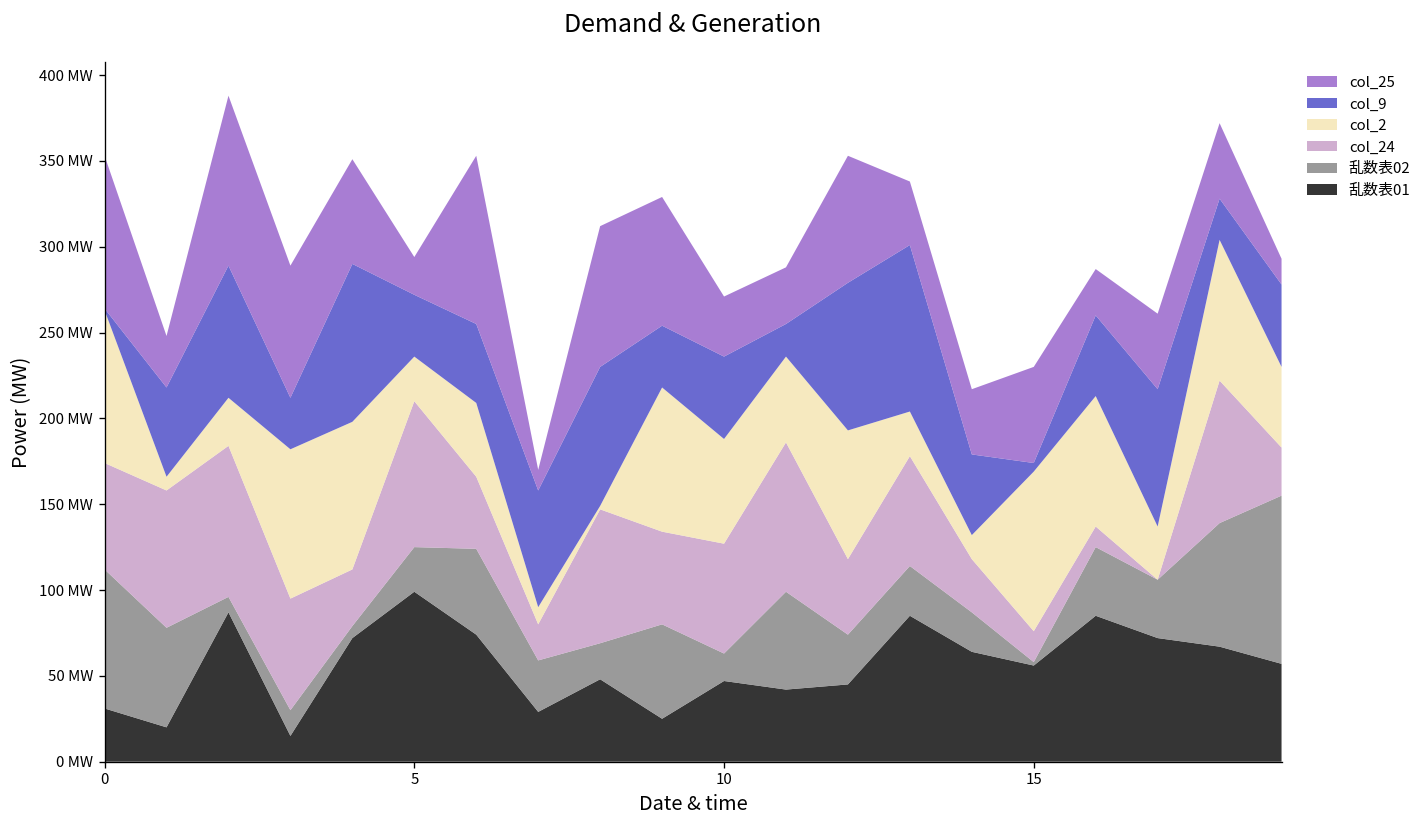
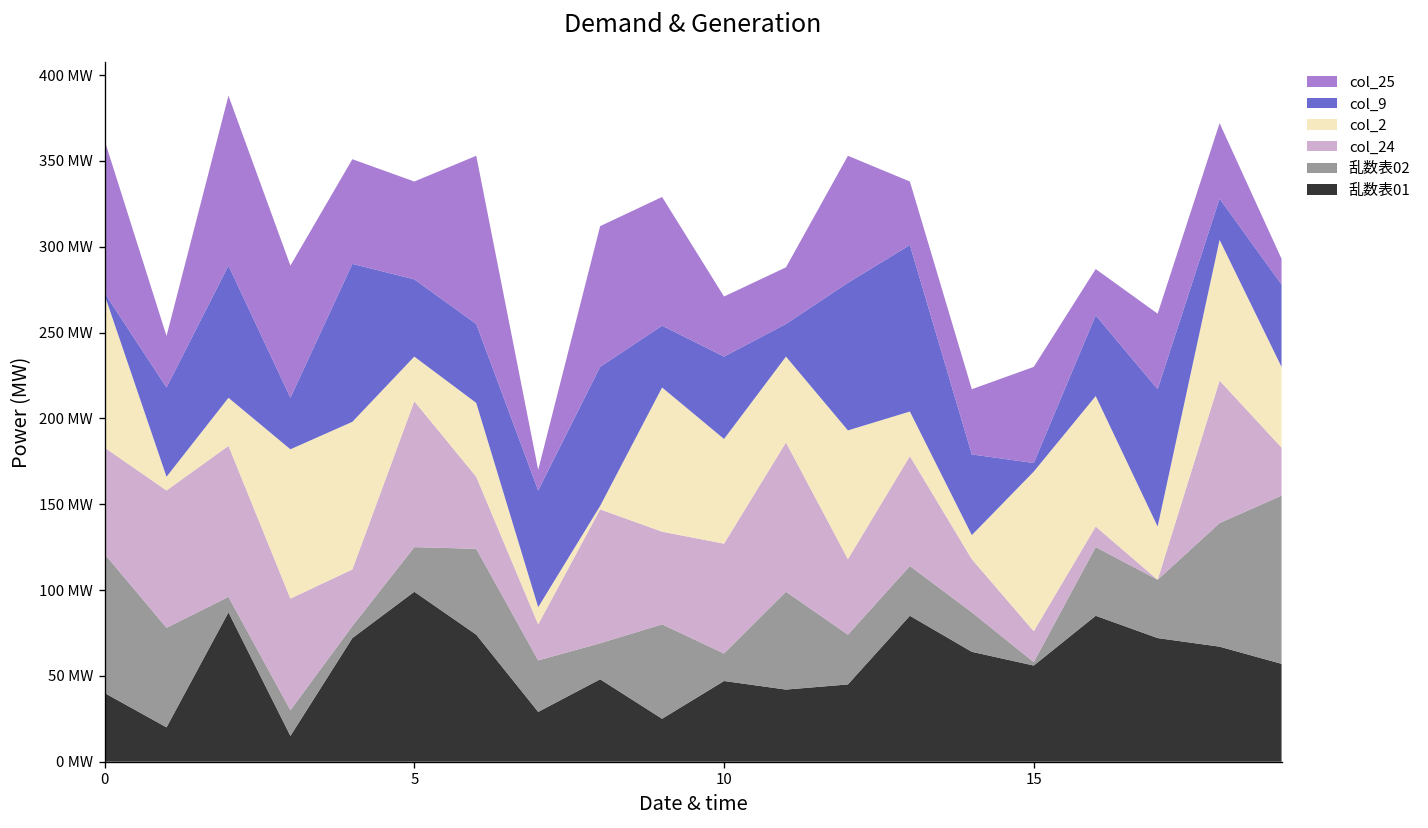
乱数表01, 0: 31 MW -> 40 MW
col_9, 5: 36 MW -> 45 MW
col_25, 5: 22 MW -> 57 MW
